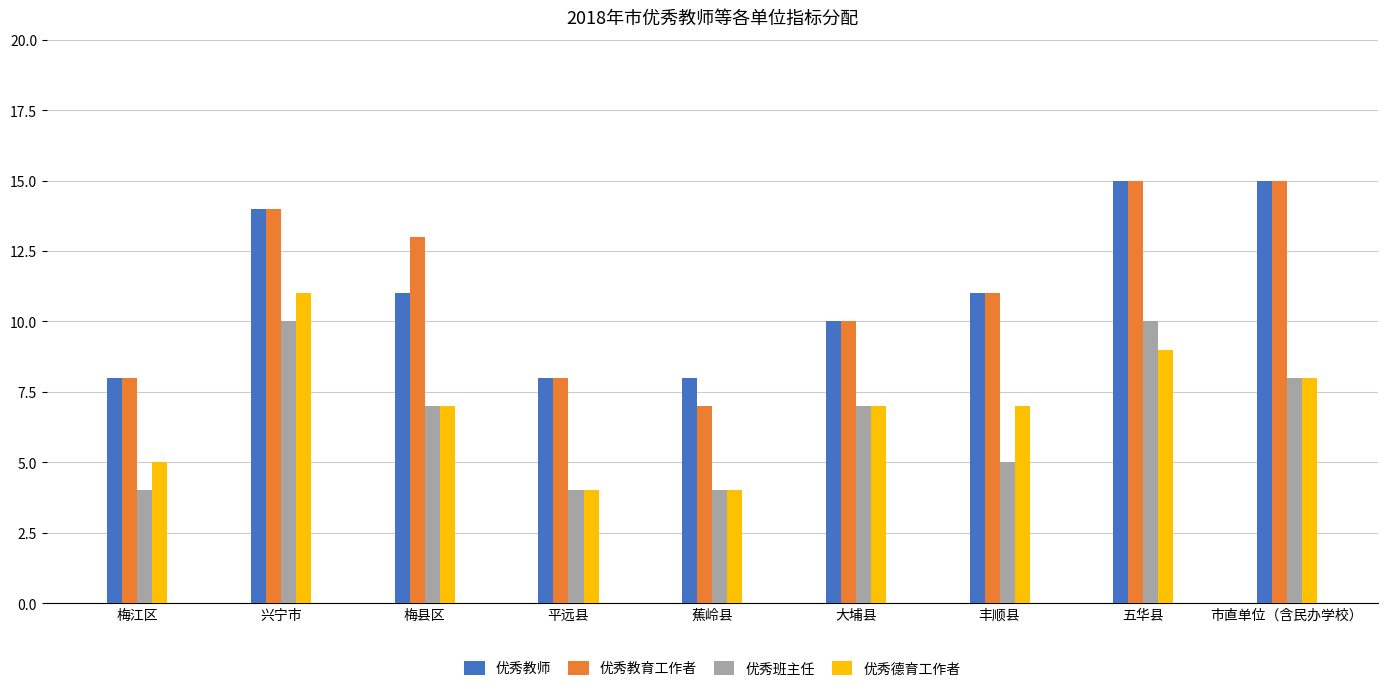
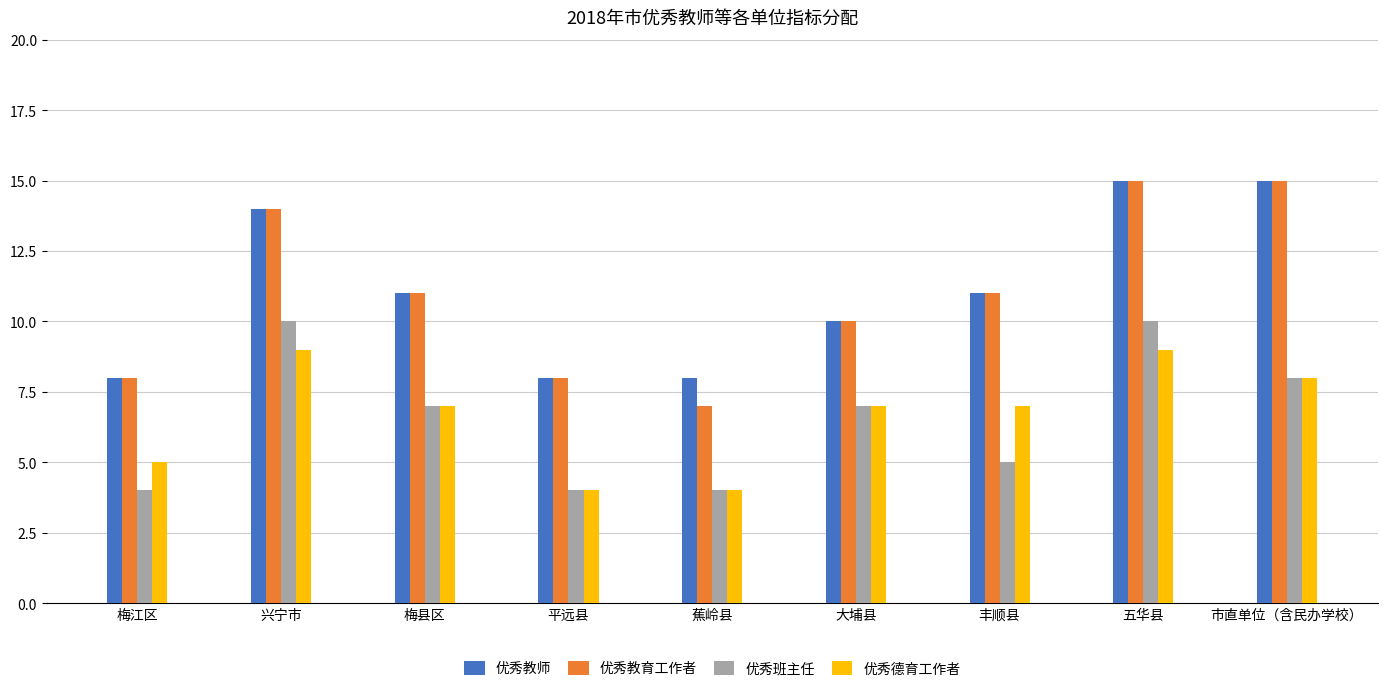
优秀德育工作者, 兴宁市: 11 -> 9
优秀教育工作者, 梅县区: 13 -> 11
